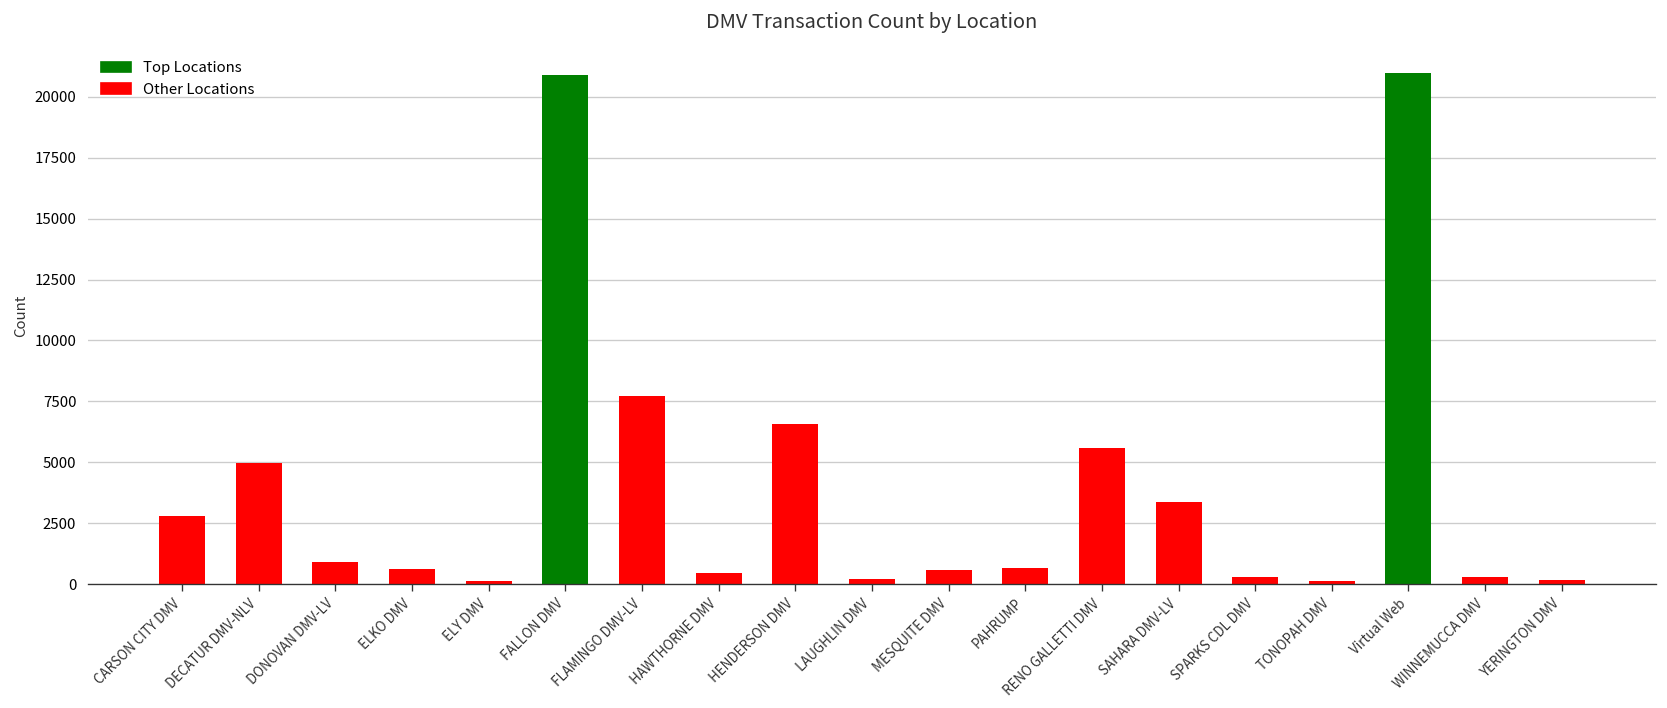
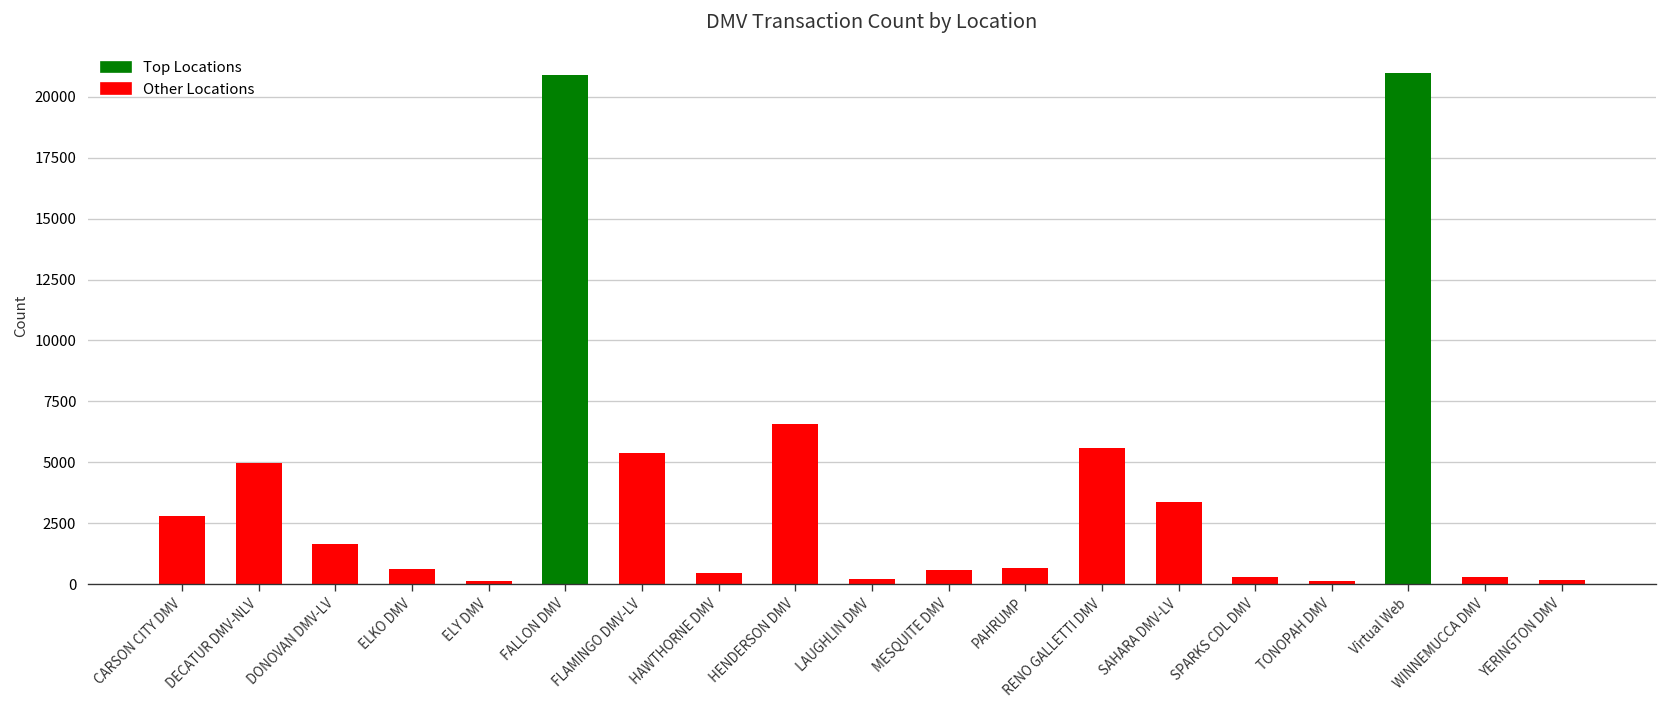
DONOVAN DMV-LV: 900 -> 1700
FLAMINGO DMV-LV: 7700 -> 5400
